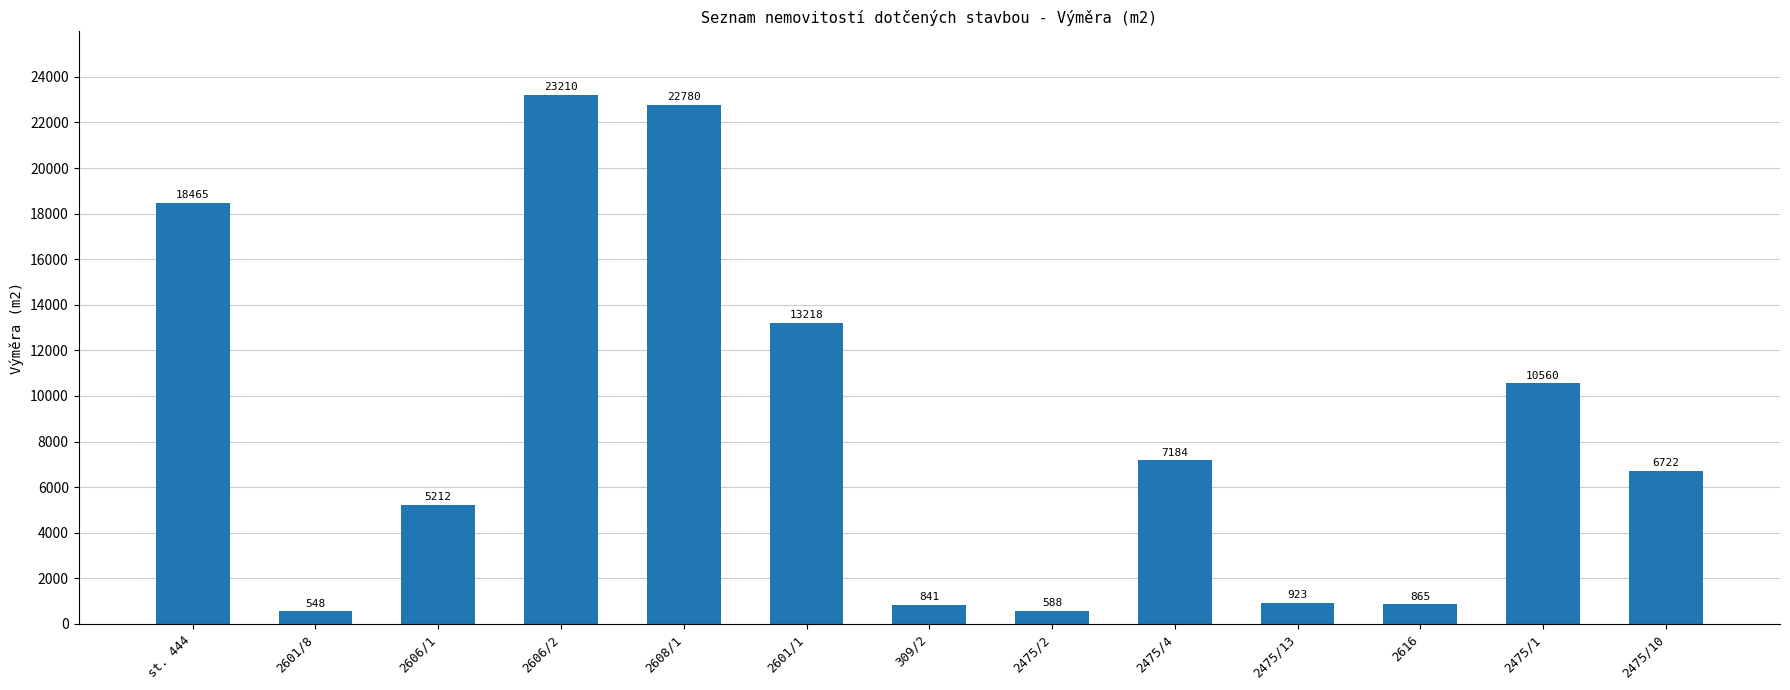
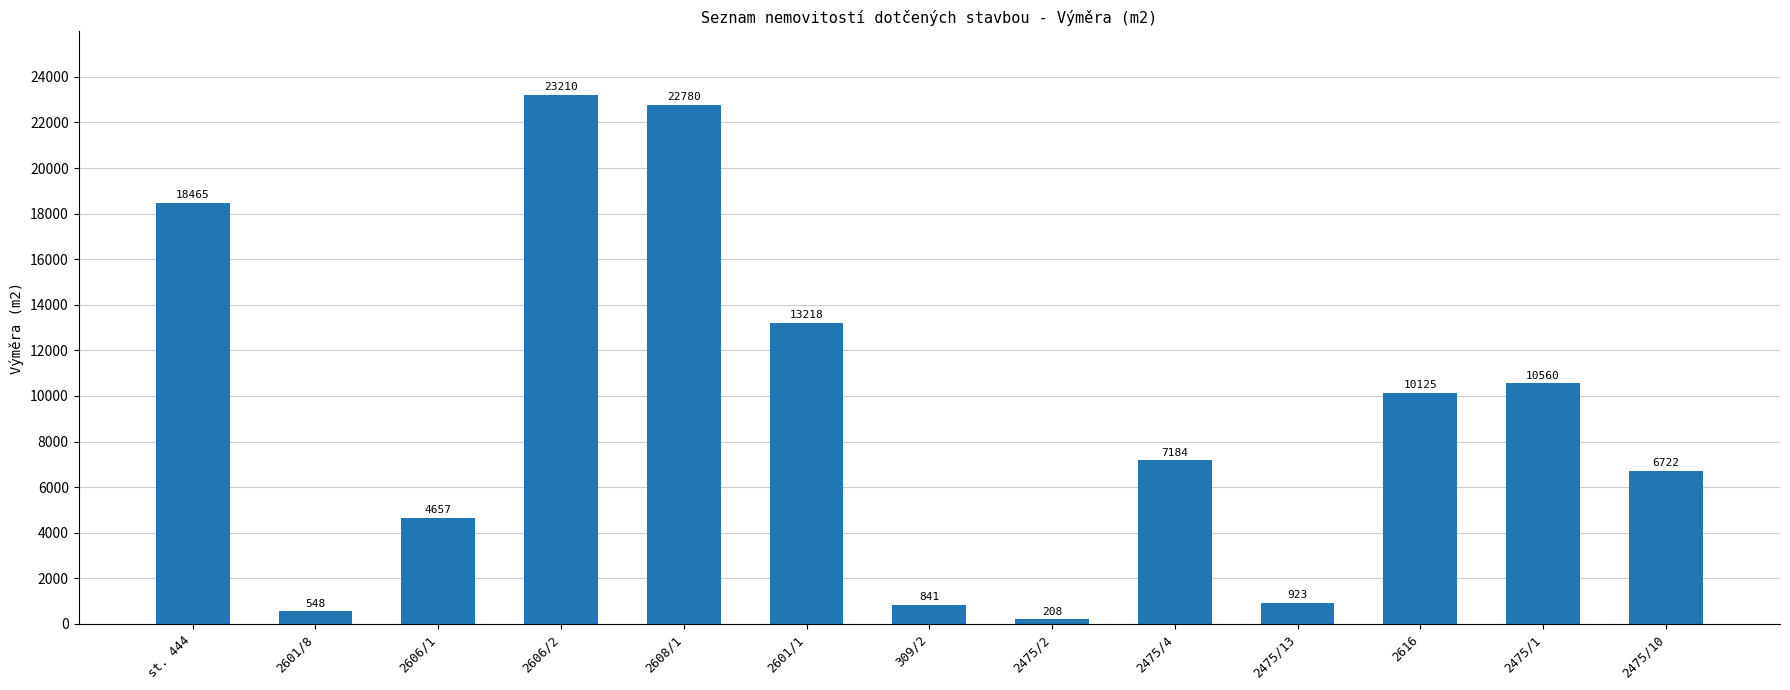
2606/1: 5212 -> 4657
2475/2: 588 -> 208
2616: 865 -> 10125
